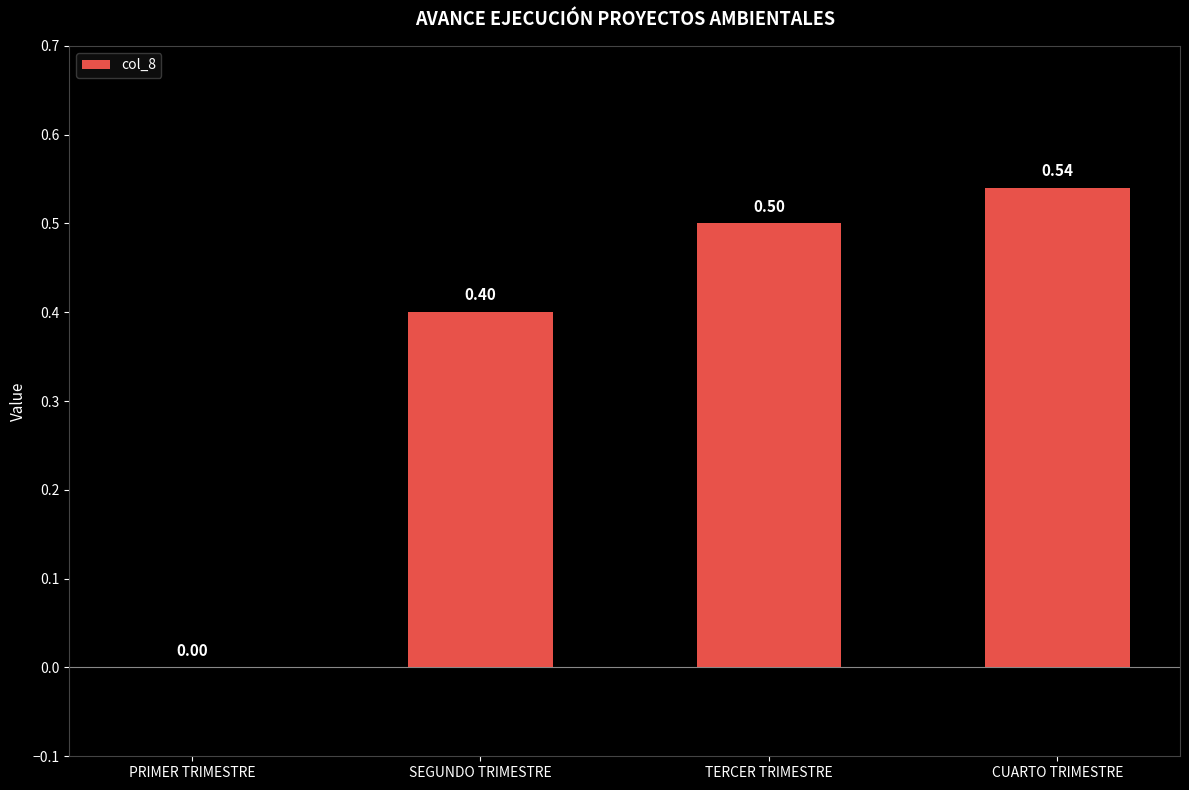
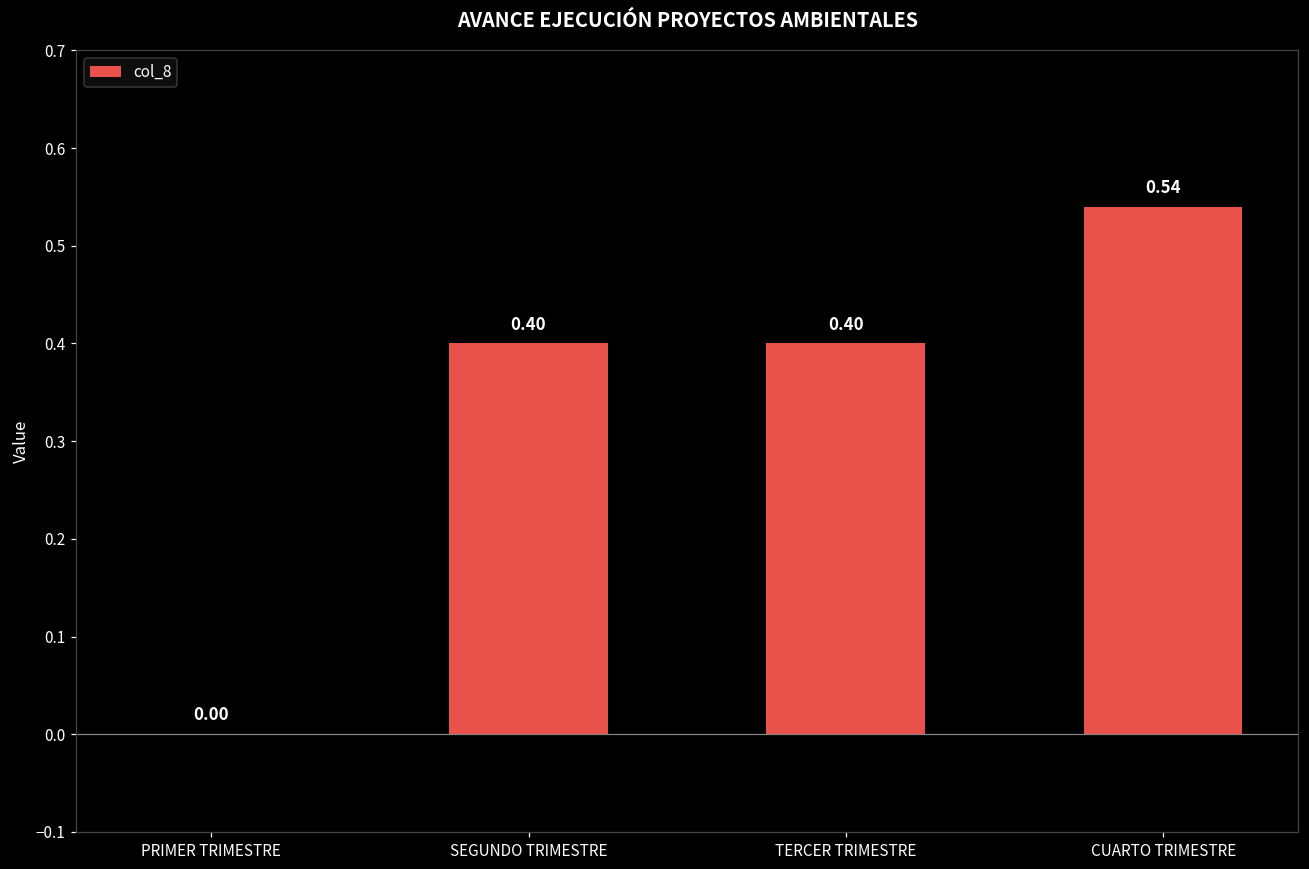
TERCER TRIMESTRE: 0.50 -> 0.40
